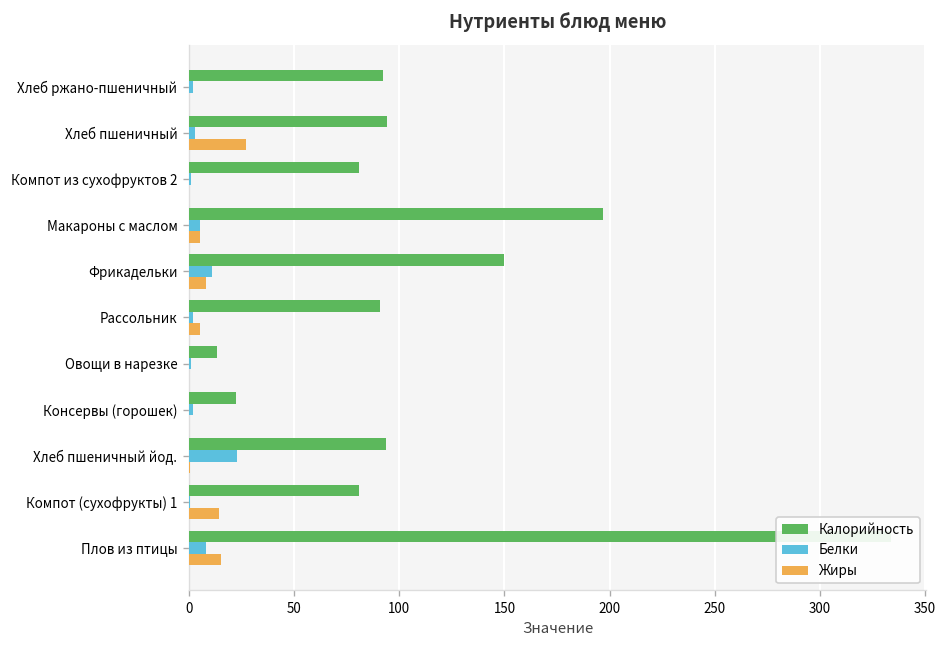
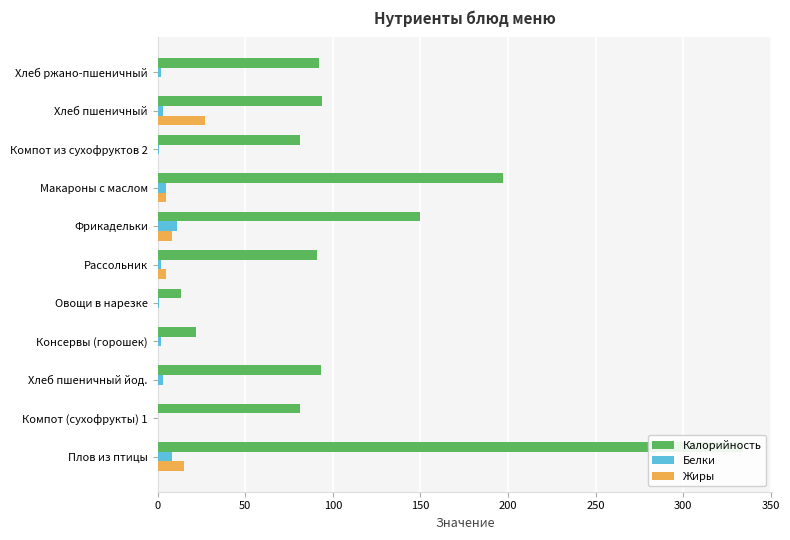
Белки, Хлеб пшеничный йод.: 23 -> 3
Жиры, Компот (сухофрукты) 1: 14 -> 0
